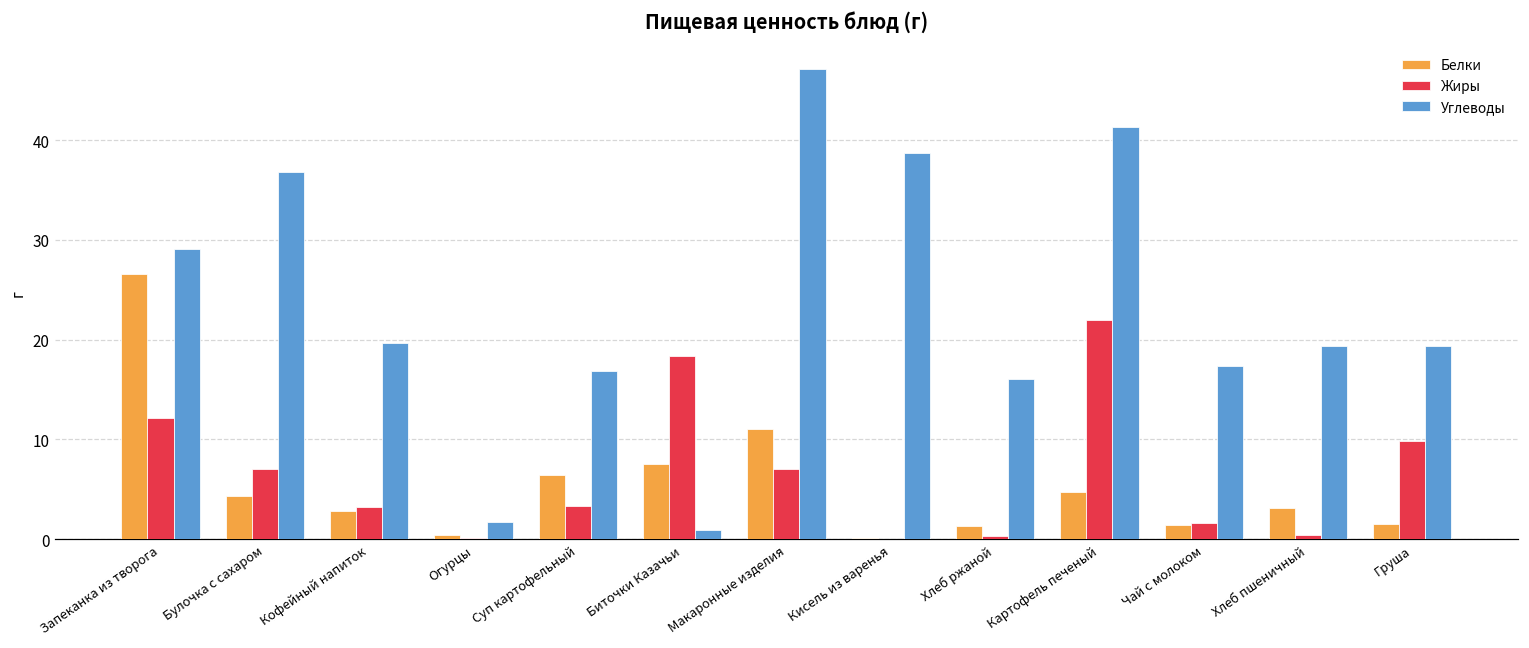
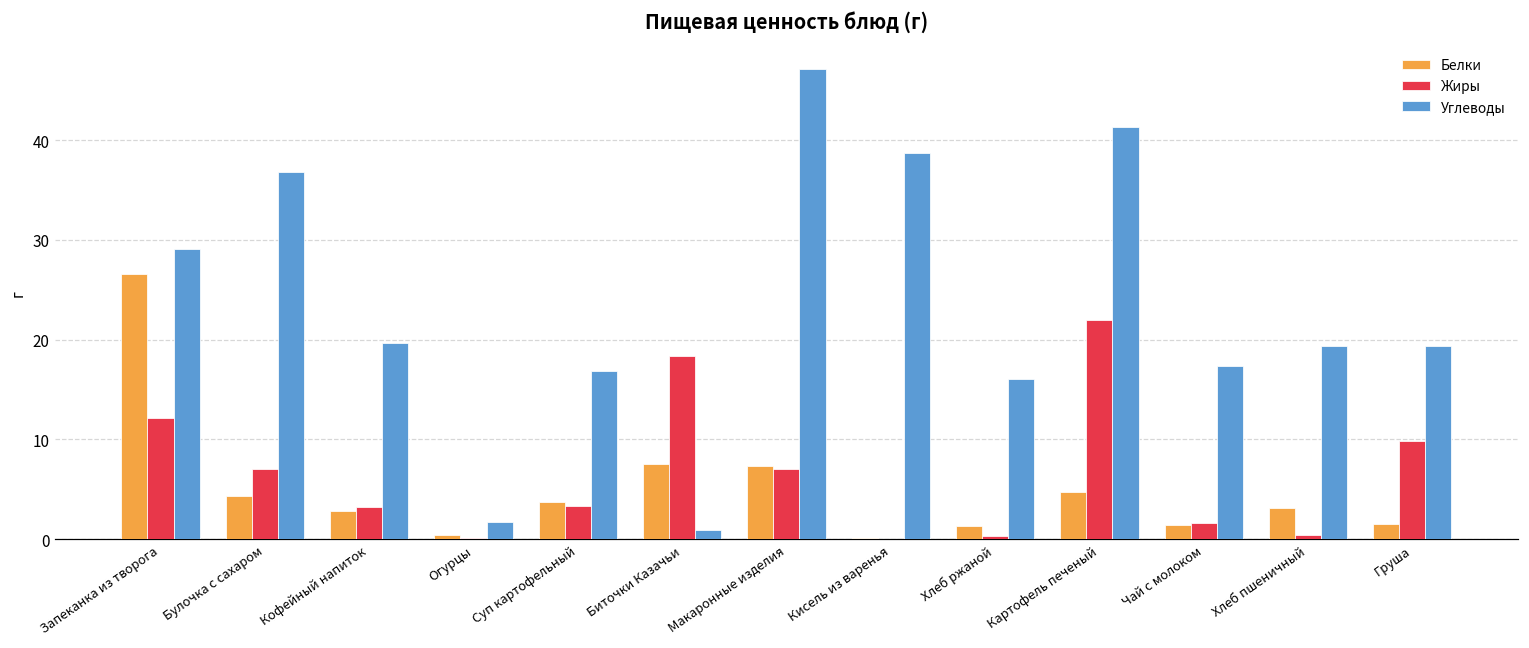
Белки, Суп картофельный: 6 -> 4
Белки, Макаронные изделия: 11 -> 7
